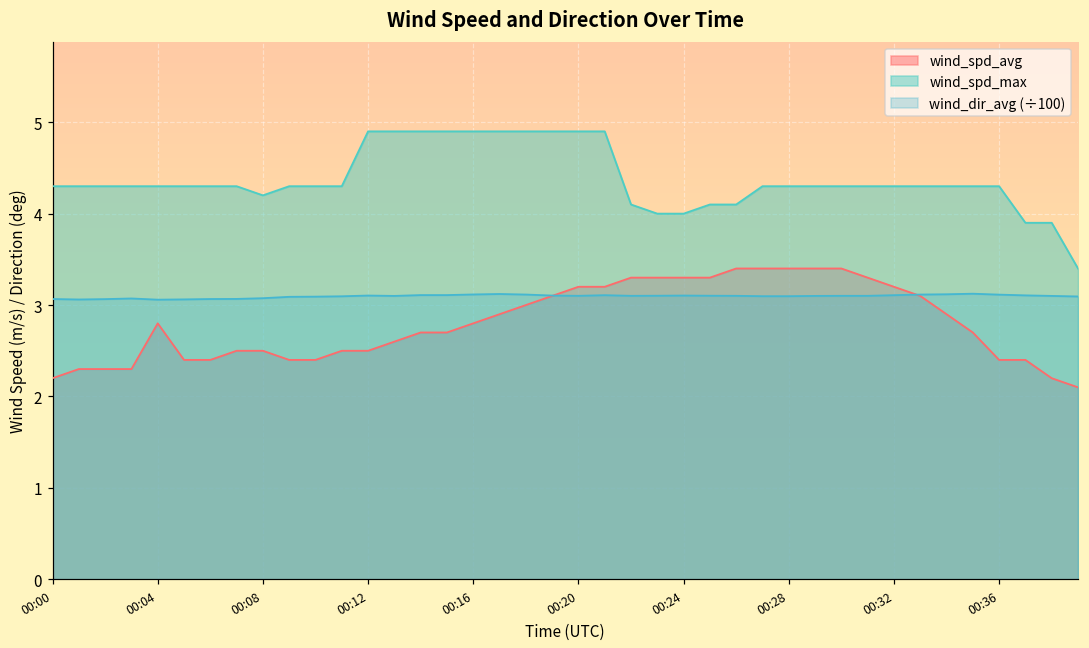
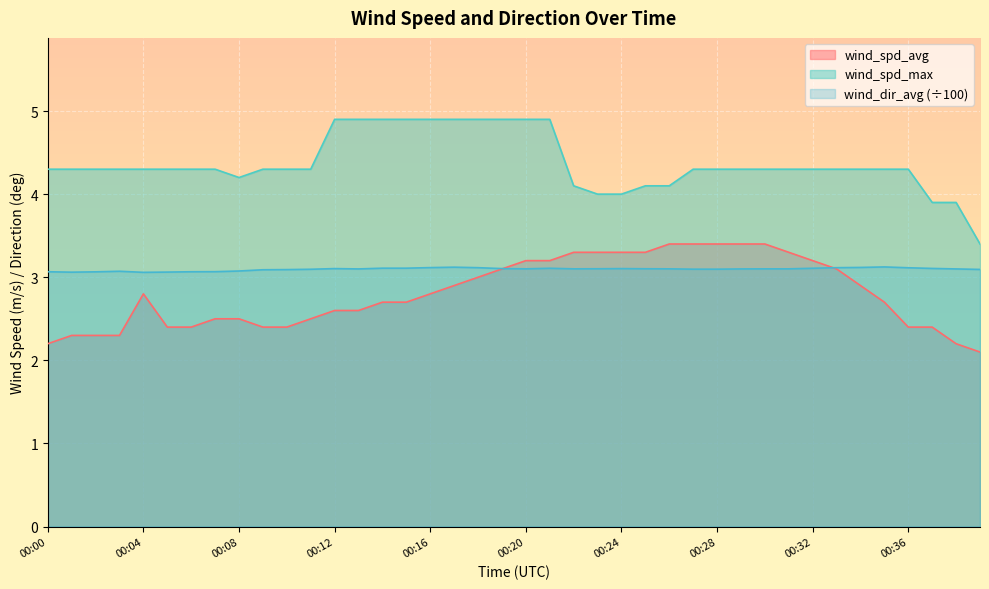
wind_spd_avg, 00:12: 2.5 -> 2.6
